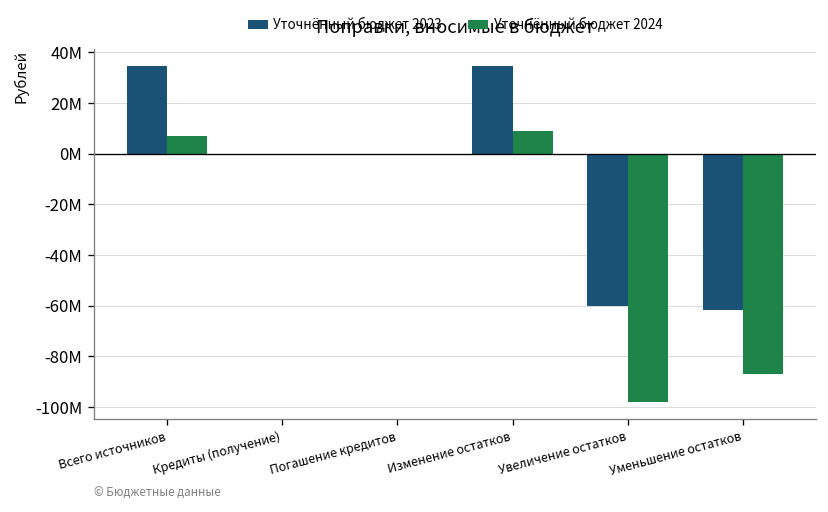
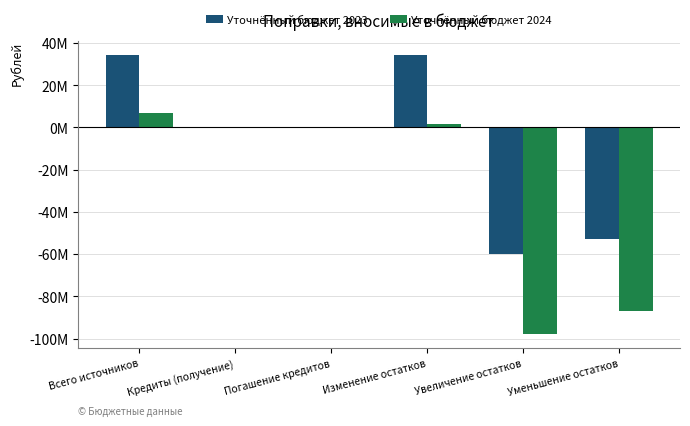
Уточнённый бюджет 2024, Изменение остатков: 9000000 -> 2000000
Уточнённый бюджет 2023, Уменьшение остатков: -62000000 -> -53000000
